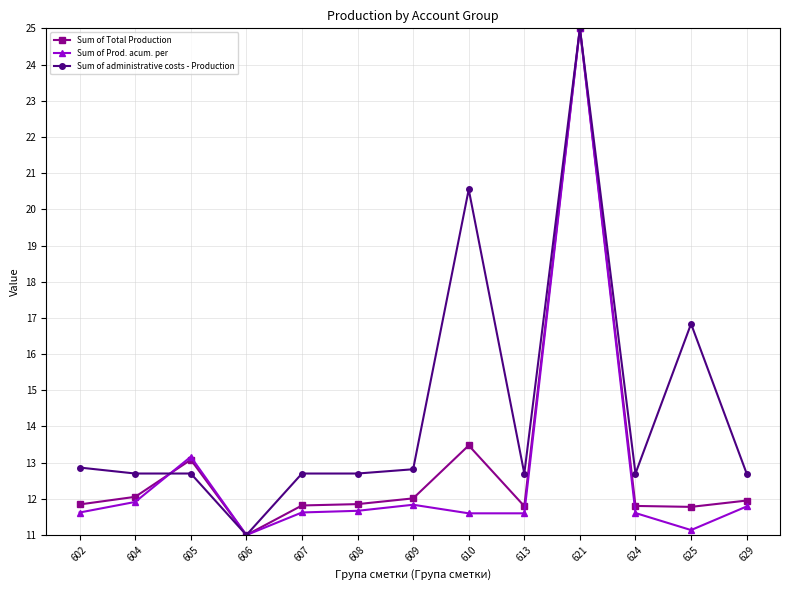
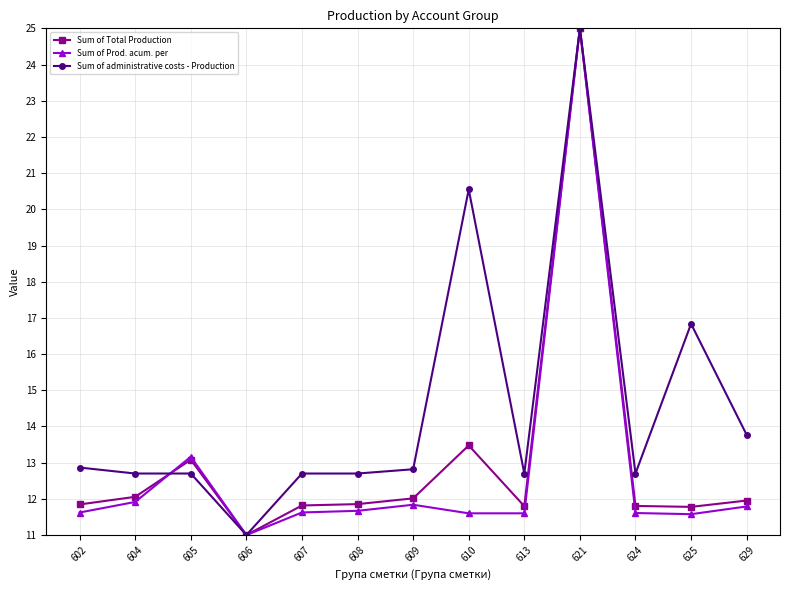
Sum of Prod. acum. per, 625: 11.1 -> 11.6
Sum of administrative costs - Production, 629: 12.7 -> 13.8
